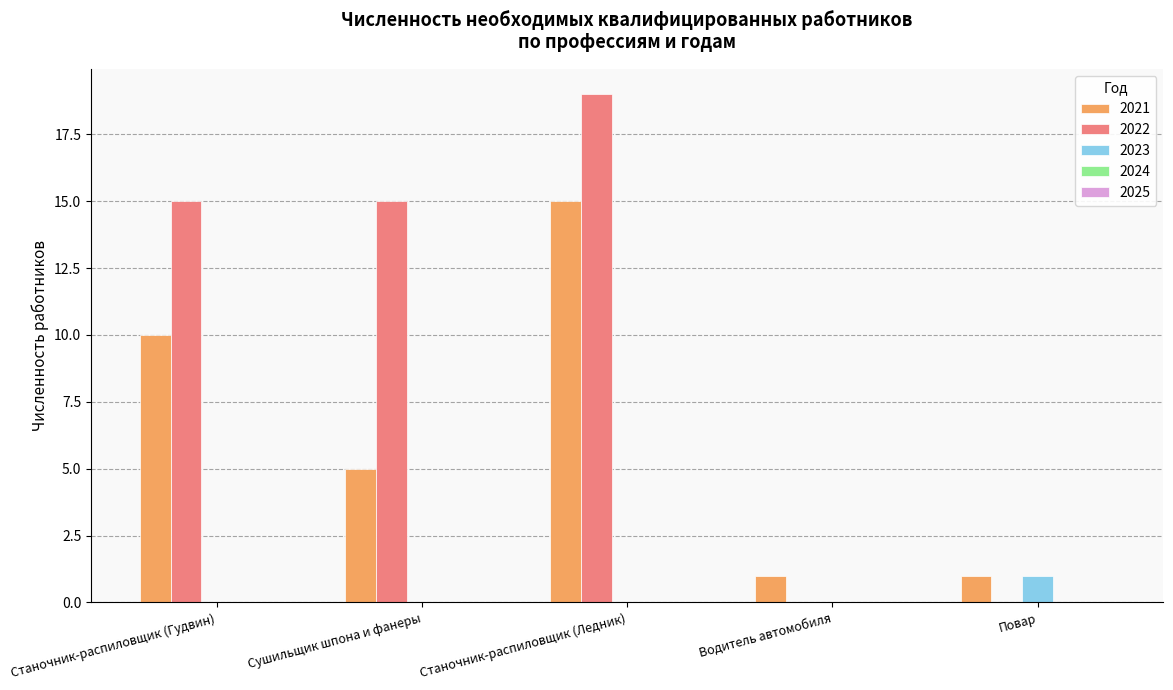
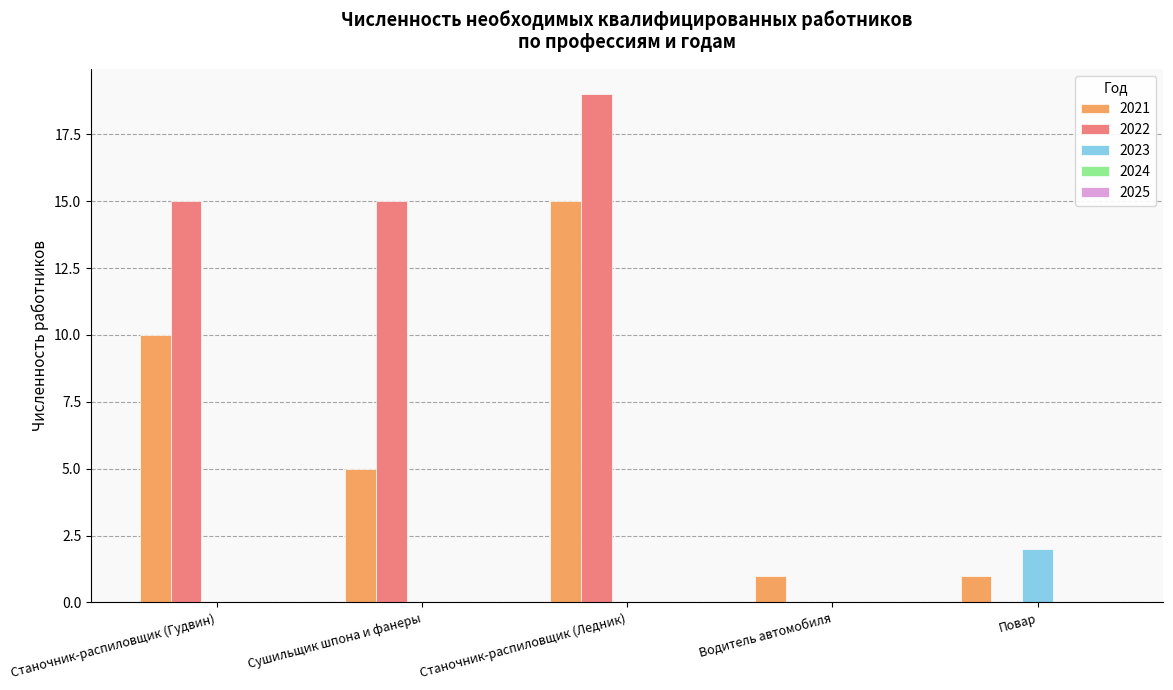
2023, Повар: 1 -> 2
